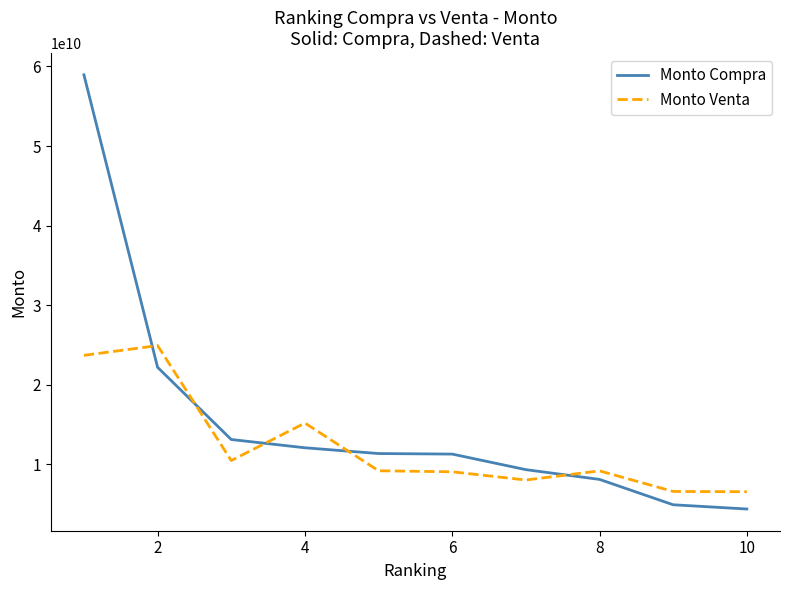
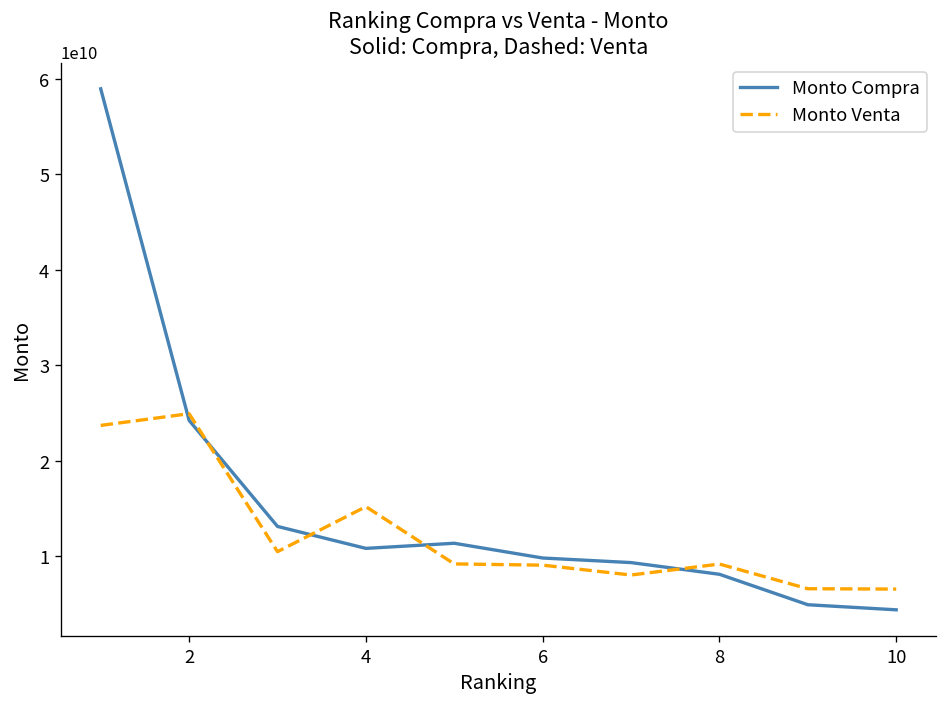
Monto Compra, 2: 22000000000 -> 24000000000
Monto Compra, 4: 12000000000 -> 11000000000
Monto Compra, 6: 11000000000 -> 10000000000
